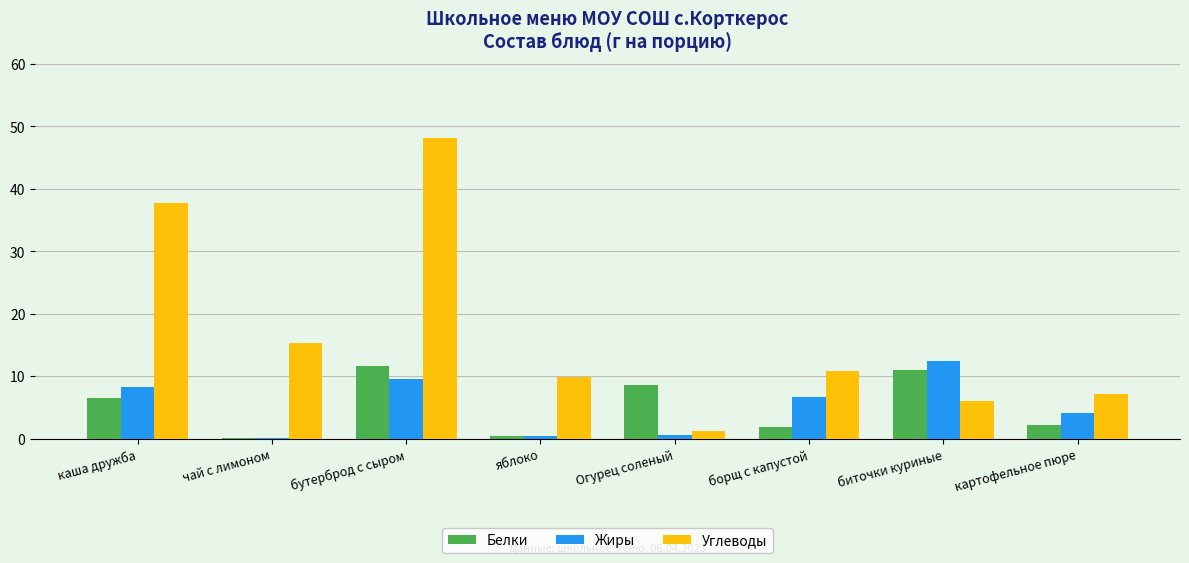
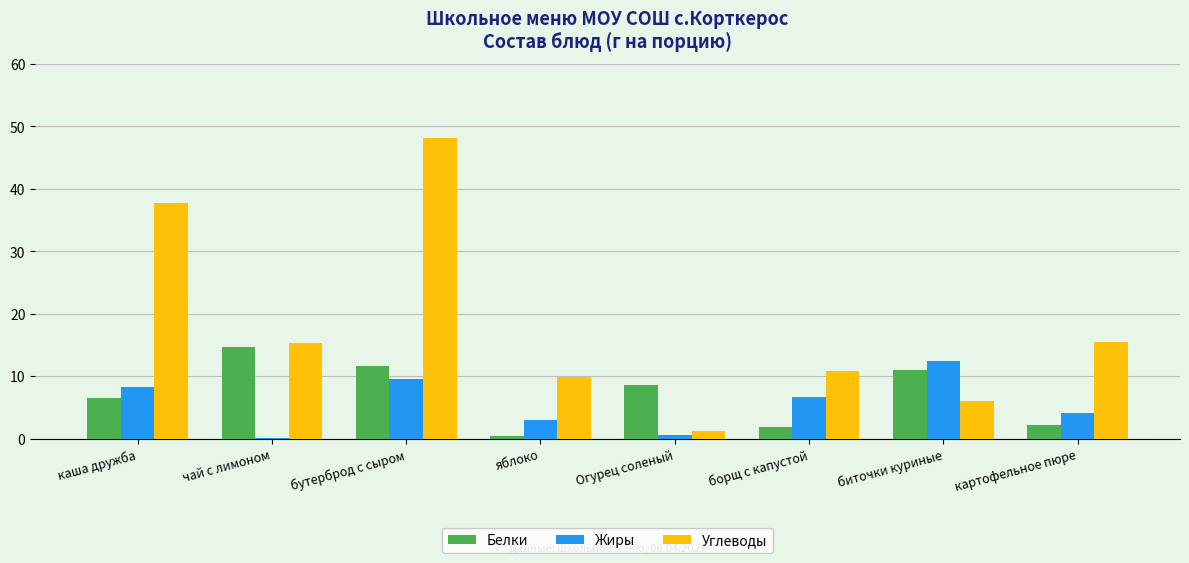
Белки, чай с лимоном: 0 -> 15
Жиры, яблоко: 0 -> 3
Углеводы, картофельное пюре: 7 -> 16
